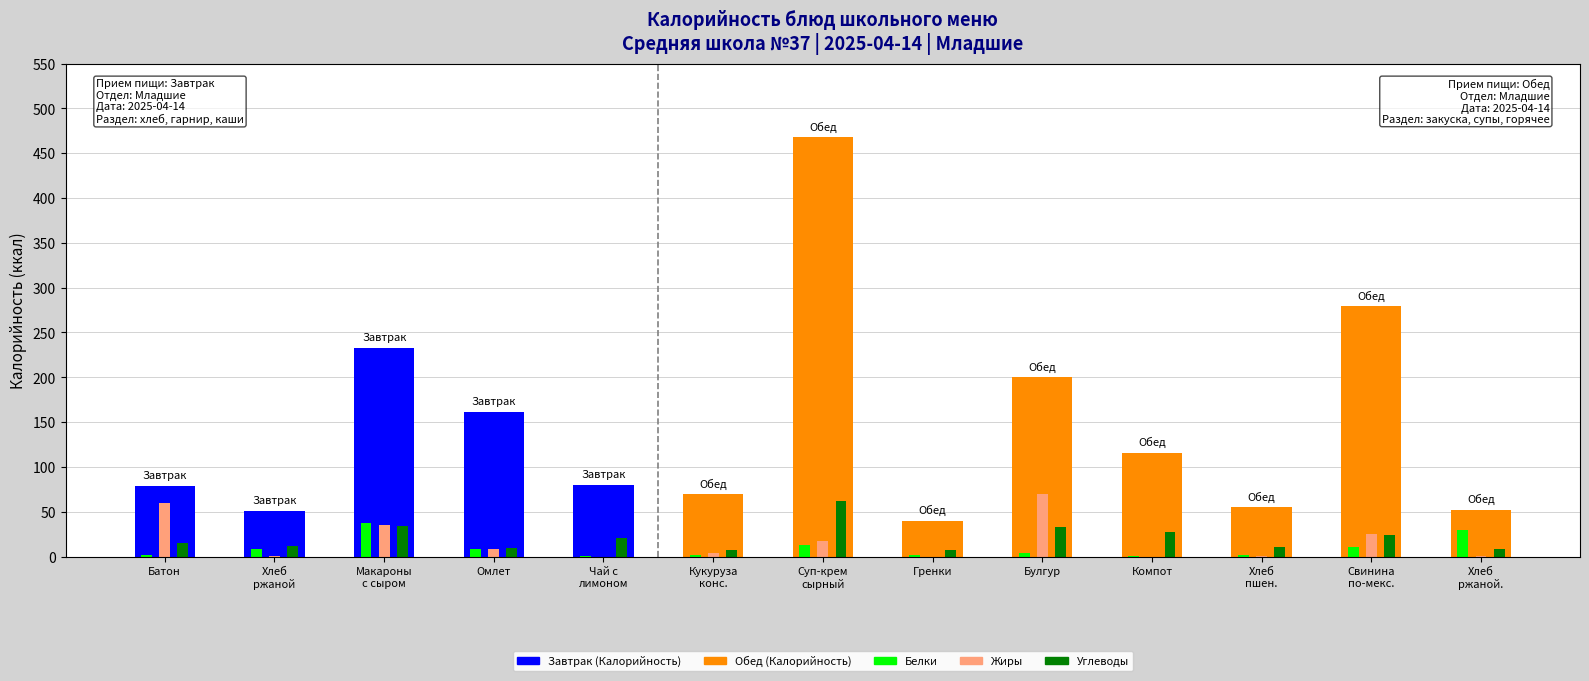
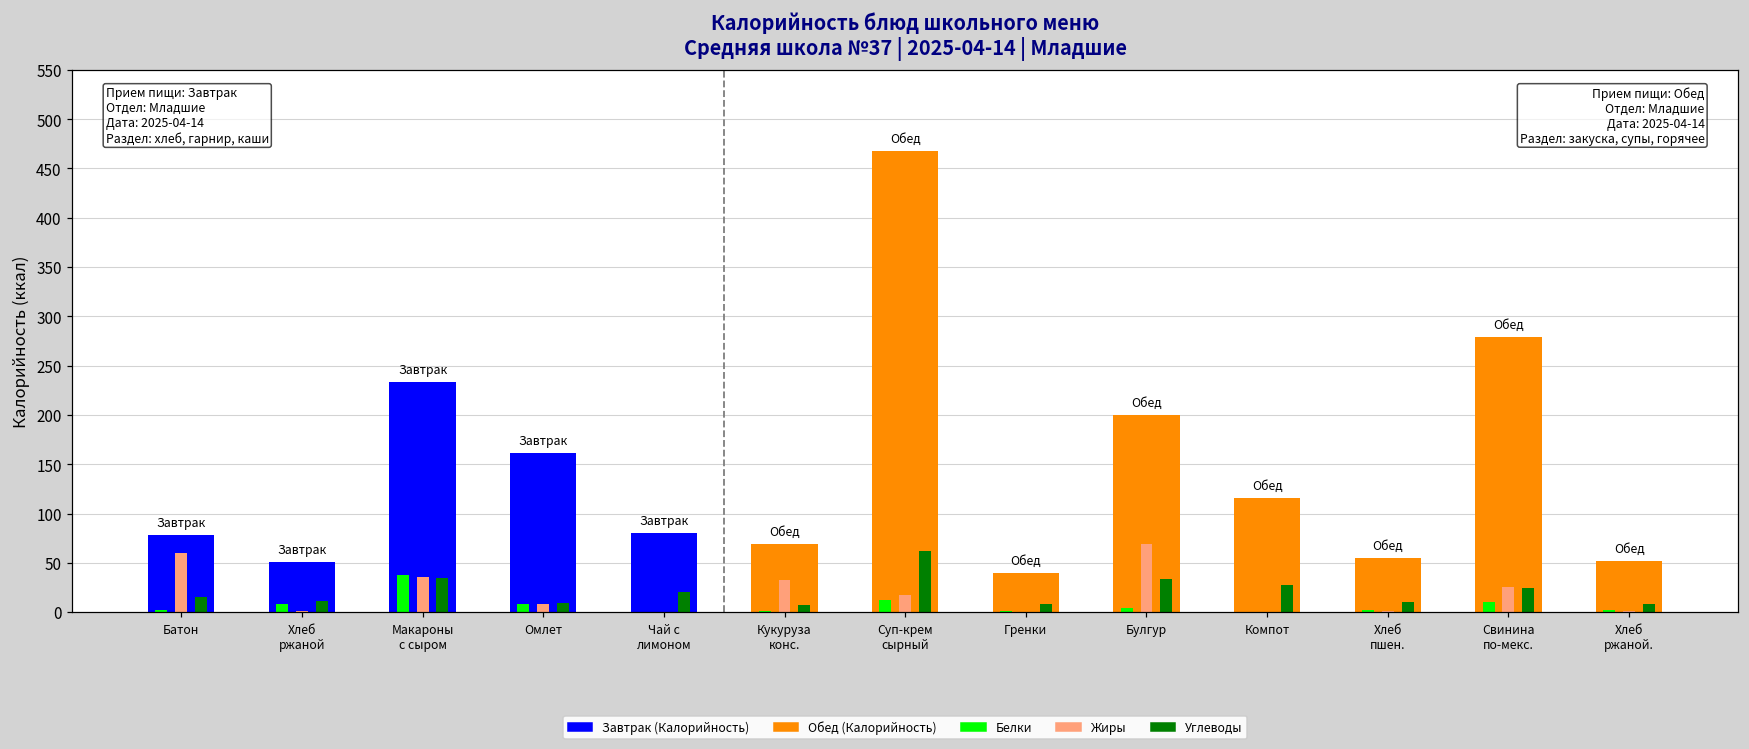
Жиры, Кукуруза конс.: 0 -> 30
Белки, Хлеб ржаной.: 30 -> 0
